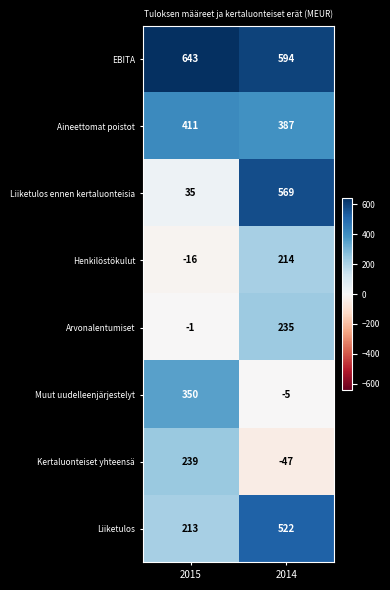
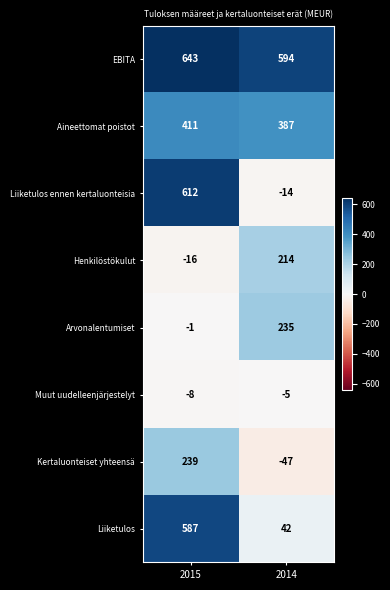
Liiketulos ennen kertaluonteisia, 2015: 35 -> 612
Liiketulos ennen kertaluonteisia, 2014: 569 -> -14
Muut uudelleenjärjestelyt, 2015: 350 -> -8
Liiketulos, 2015: 213 -> 587
Liiketulos, 2014: 522 -> 42
